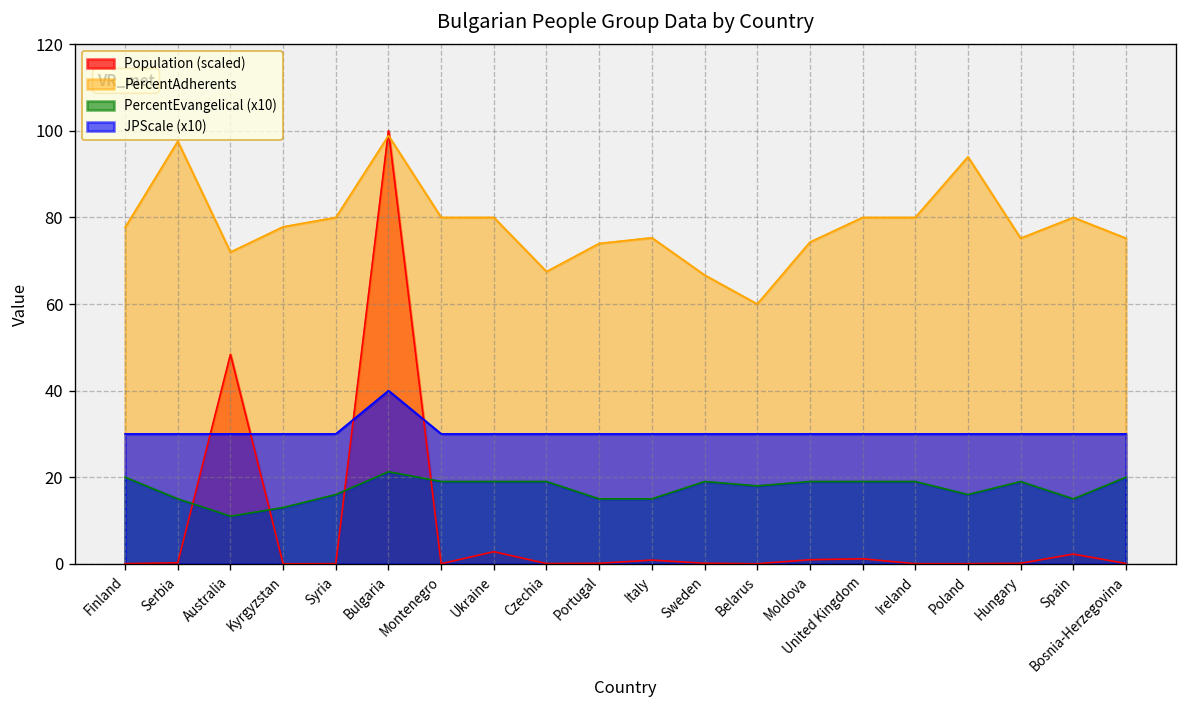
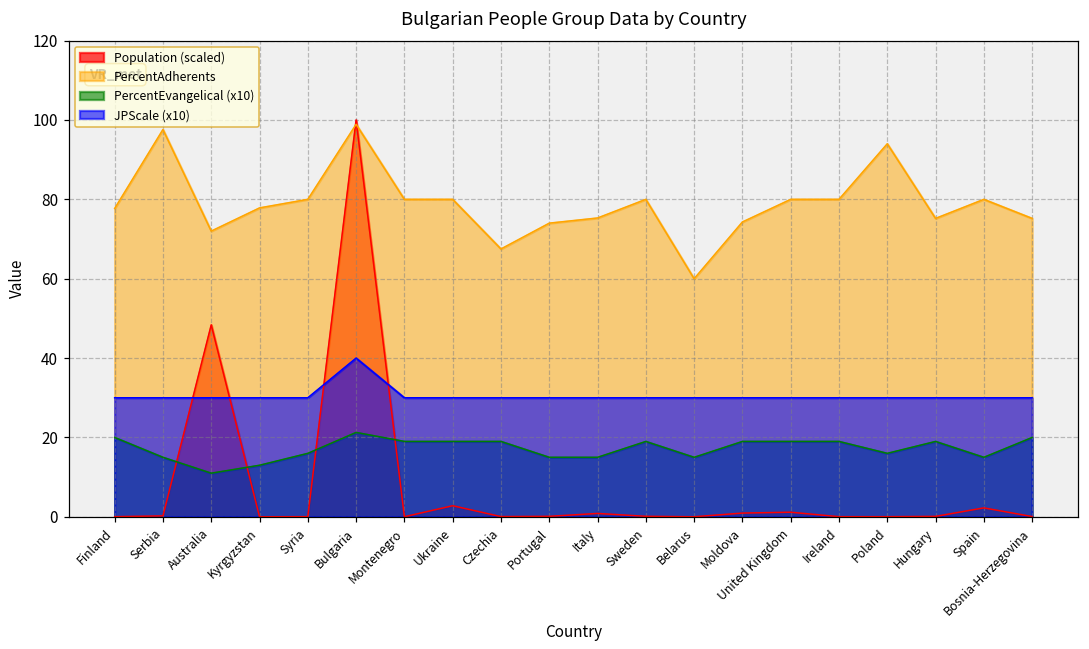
PercentAdherents, Sweden: 67 -> 80
PercentEvangelical (x10), Belarus: 18 -> 15
